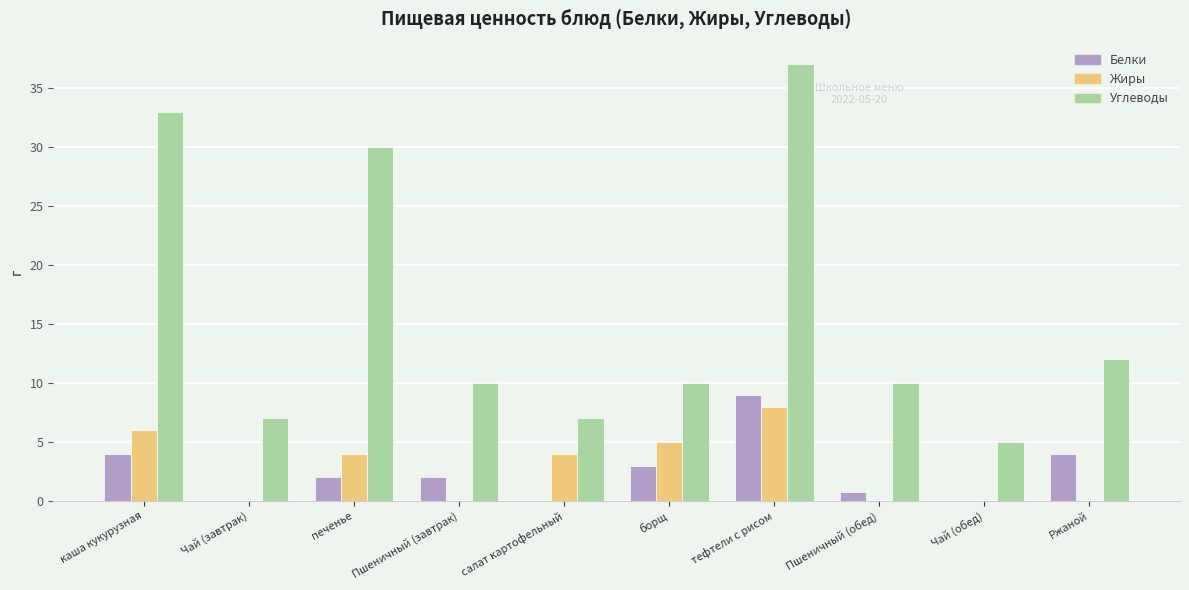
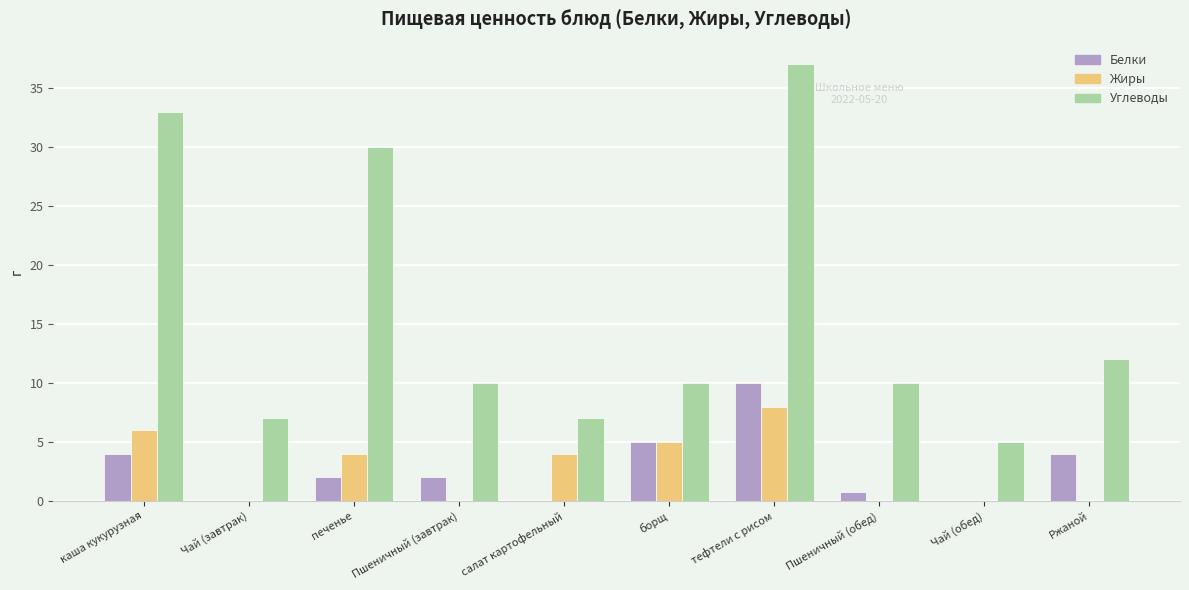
Белки, борщ: 3 -> 5
Белки, тефтели с рисом: 9 -> 10
